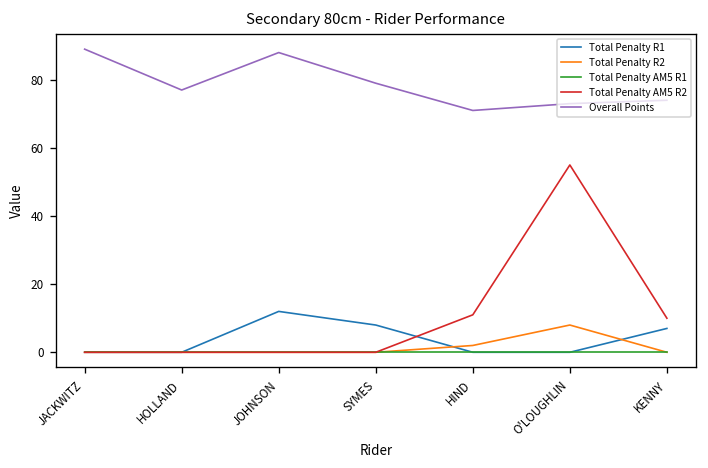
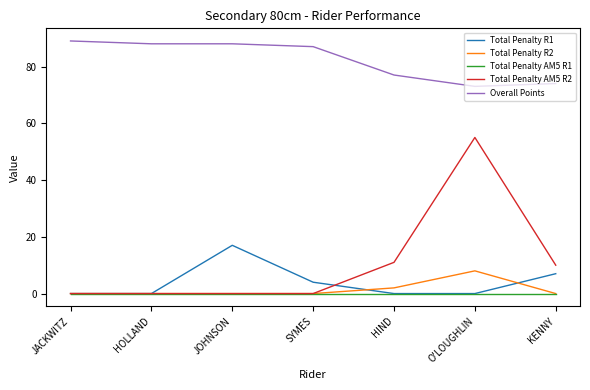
Overall Points, HOLLAND: 77 -> 88
Total Penalty R1, JOHNSON: 12 -> 17
Total Penalty R1, SYMES: 8 -> 4
Overall Points, SYMES: 79 -> 87
Overall Points, HIND: 71 -> 77
